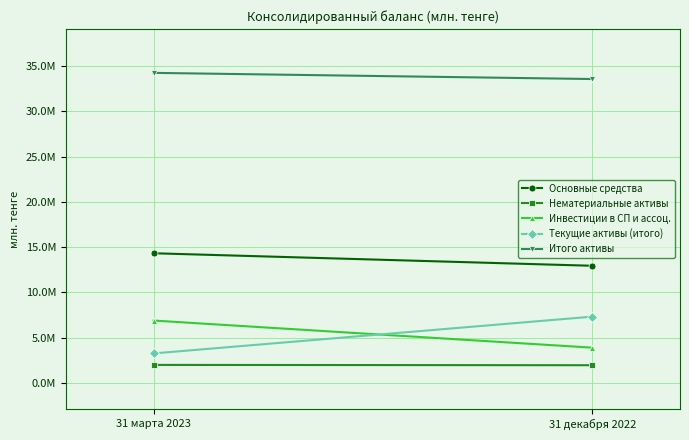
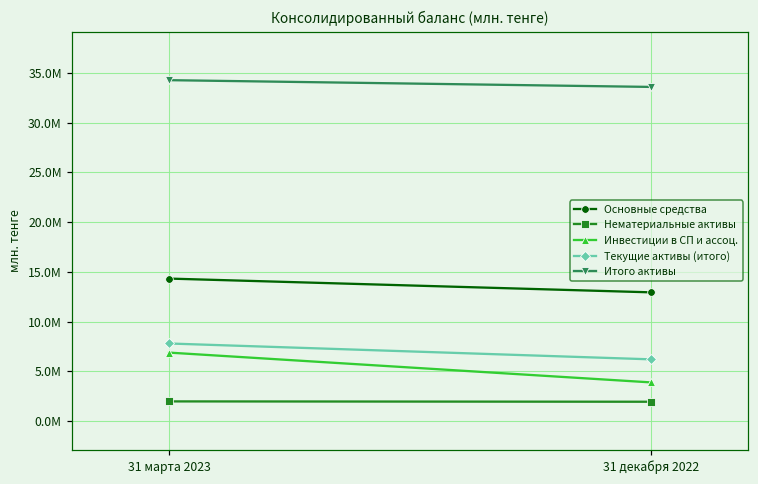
Текущие активы (итого), 31 марта 2023: 3000000 -> 8000000
Текущие активы (итого), 31 декабря 2022: 7000000 -> 6000000
